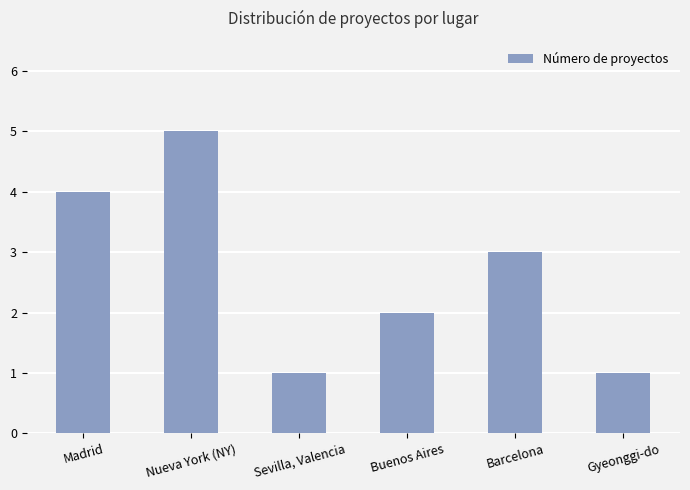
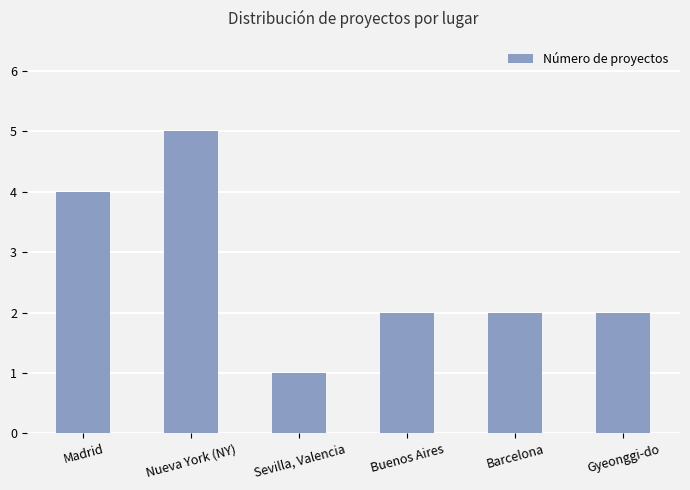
Barcelona: 3 -> 2
Gyeonggi-do: 1 -> 2
